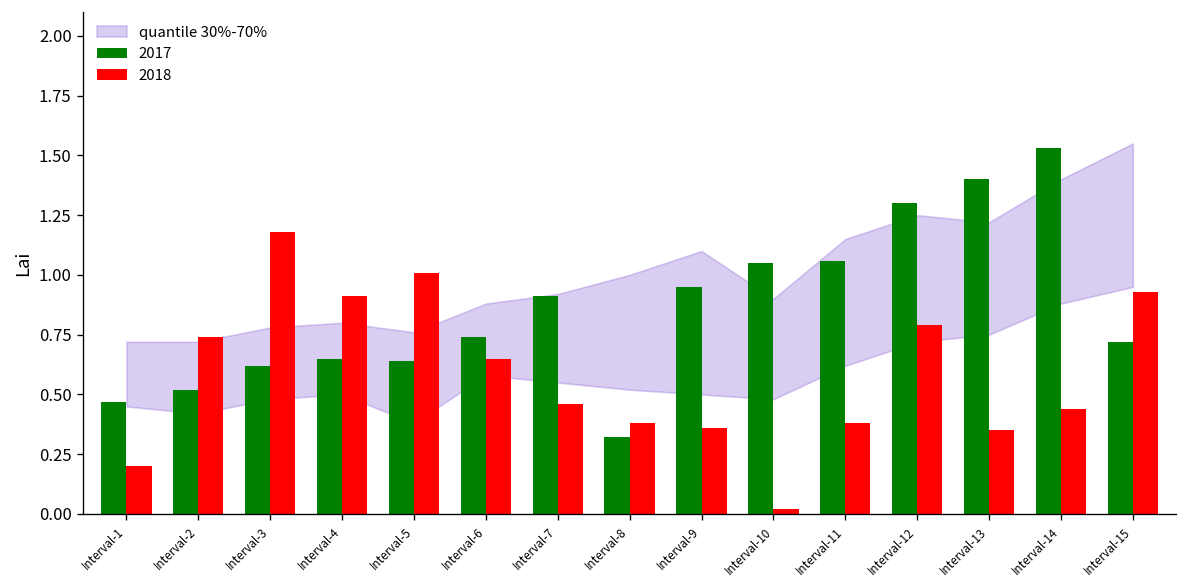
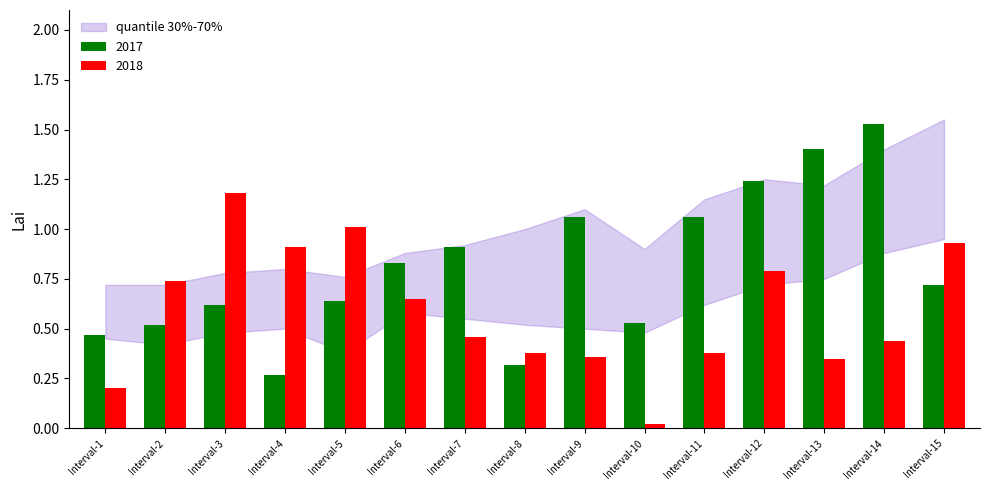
2017, Interval-4: 0.65 -> 0.27
2017, Interval-6: 0.74 -> 0.83
2017, Interval-9: 0.95 -> 1.06
2017, Interval-10: 1.05 -> 0.53
2017, Interval-12: 1.30 -> 1.24
